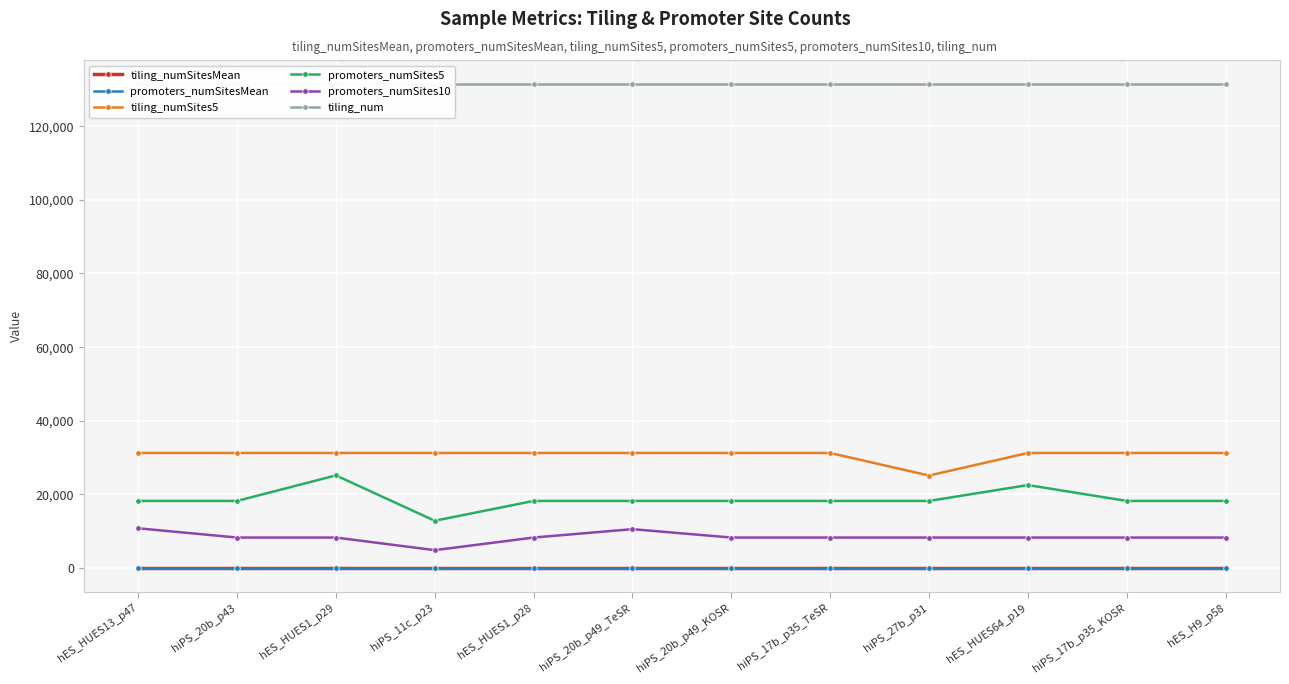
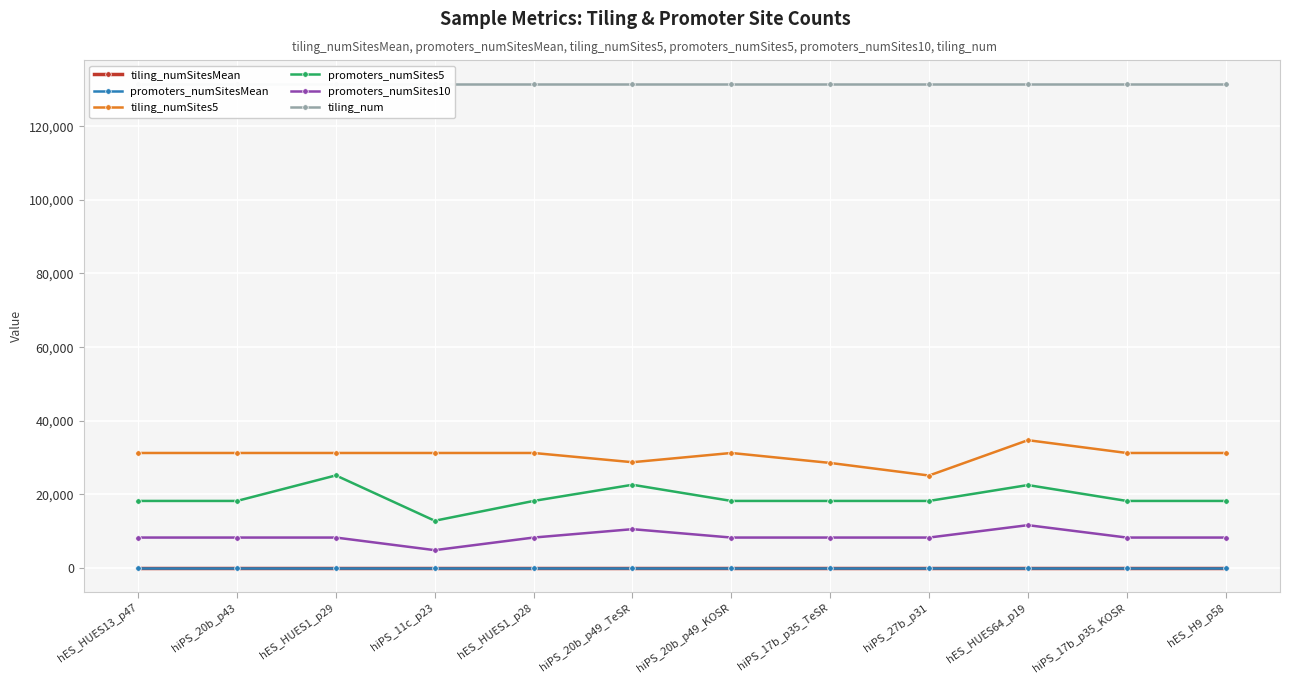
promoters_numSites10, hES_HUES13_p47: 11,000 -> 8,000
tiling_numSites5, hiPS_20b_p49_TeSR: 31,000 -> 29,000
promoters_numSites5, hiPS_20b_p49_TeSR: 18,000 -> 23,000
tiling_numSites5, hiPS_17b_p35_TeSR: 31,000 -> 29,000
tiling_numSites5, hES_HUES64_p19: 31,000 -> 35,000
promoters_numSites10, hES_HUES64_p19: 8,000 -> 12,000
